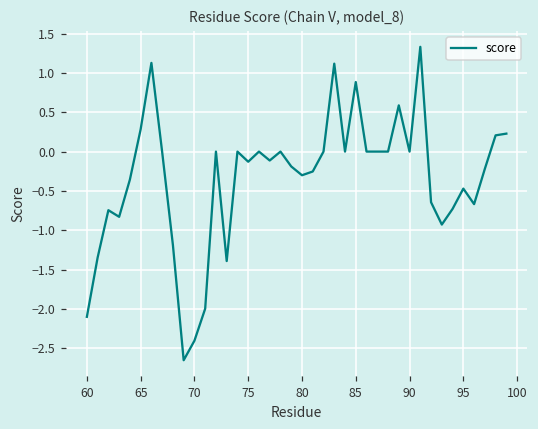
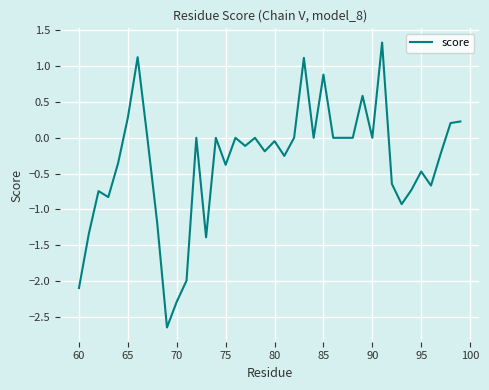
70: -2.4 -> -2.3
75: -0.1 -> -0.4
80: -0.3 -> 0.0
